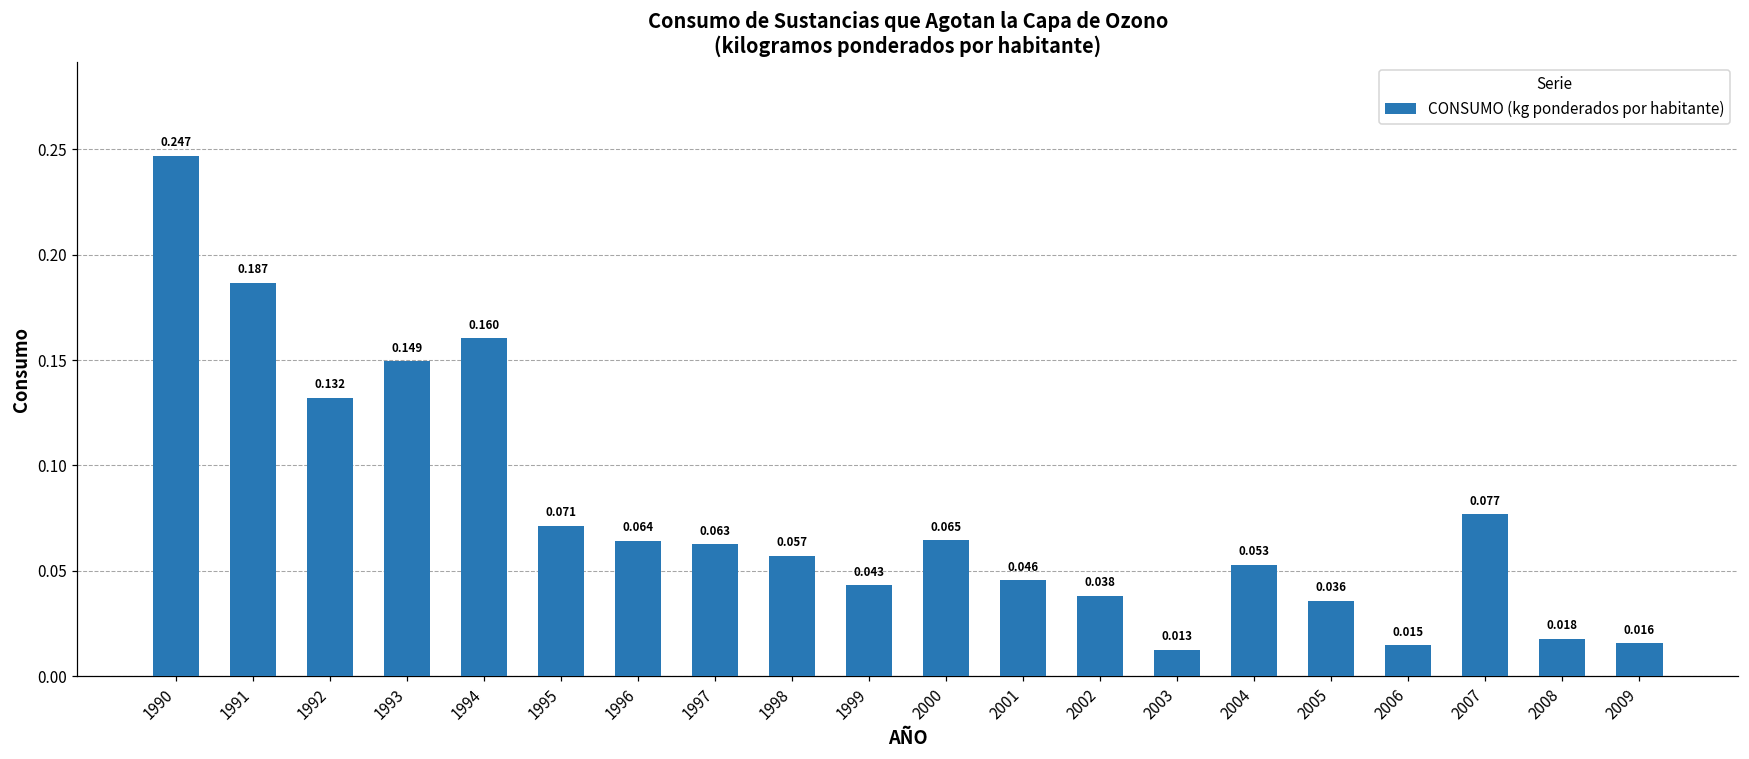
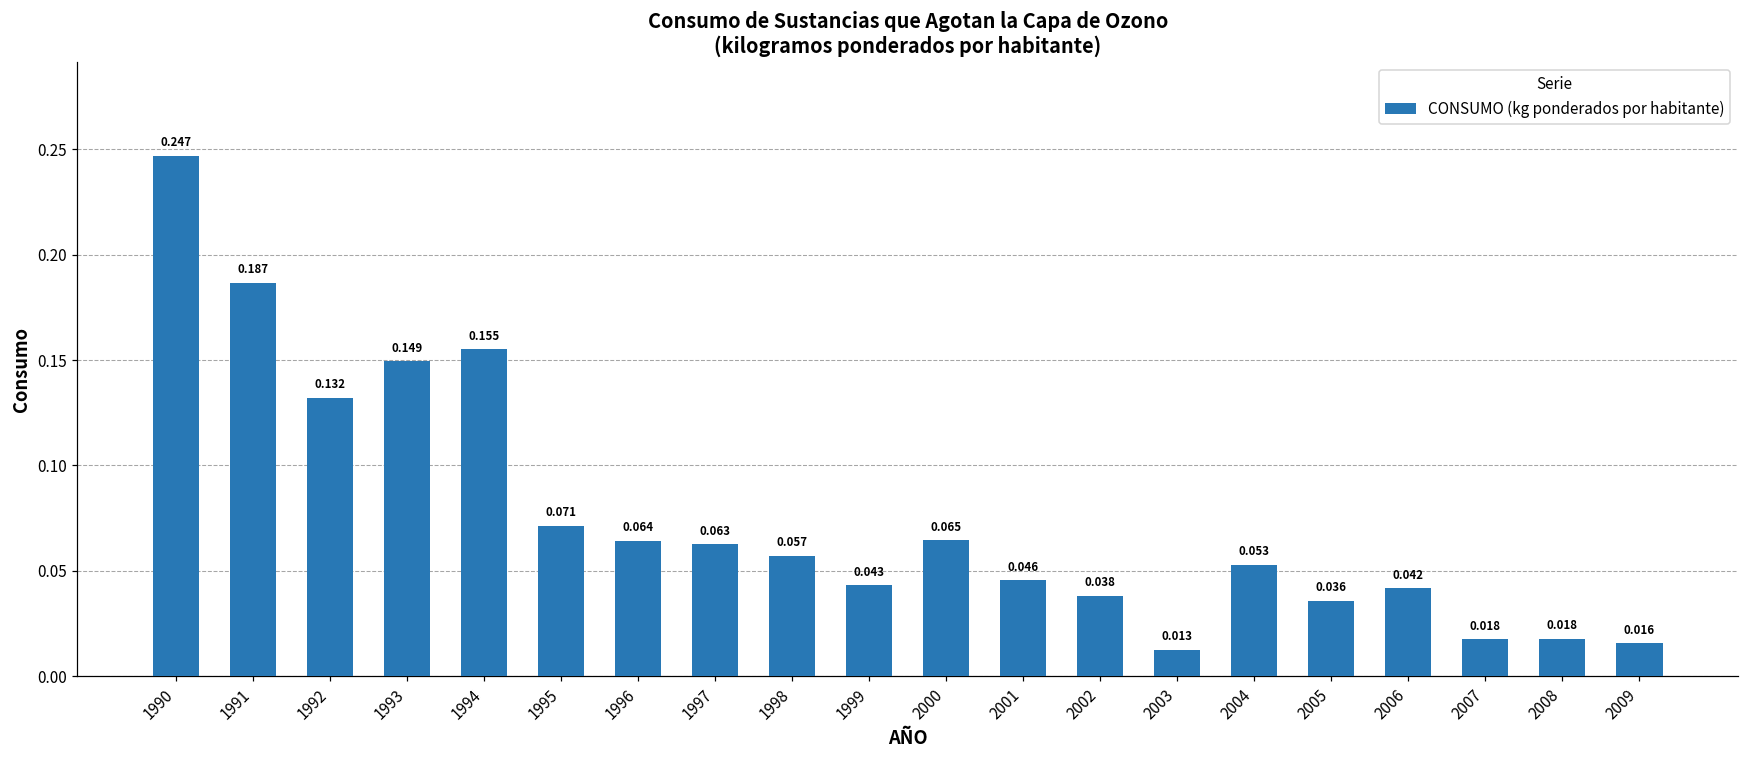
1994: 0.160 -> 0.155
2006: 0.015 -> 0.042
2007: 0.077 -> 0.018
